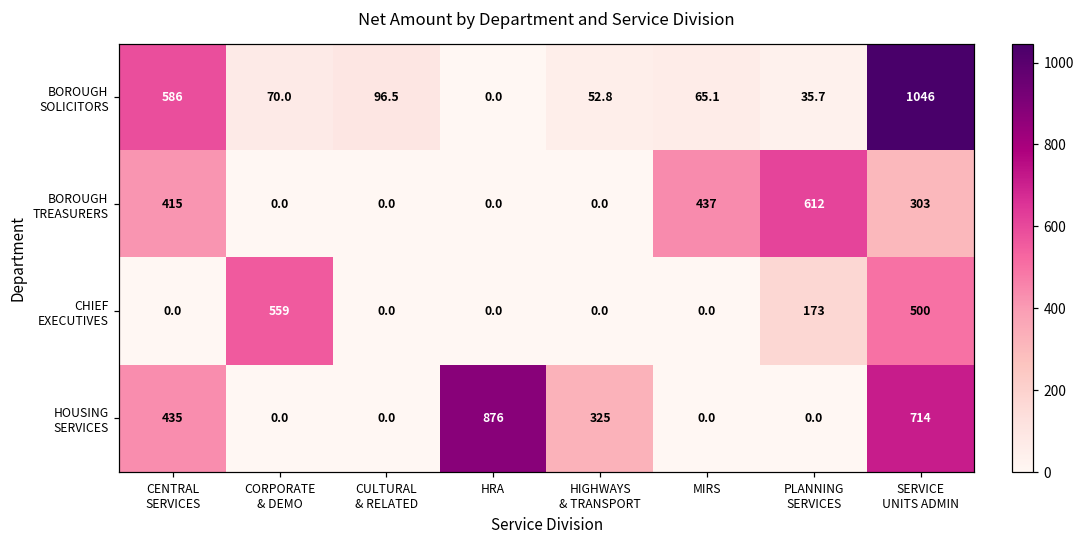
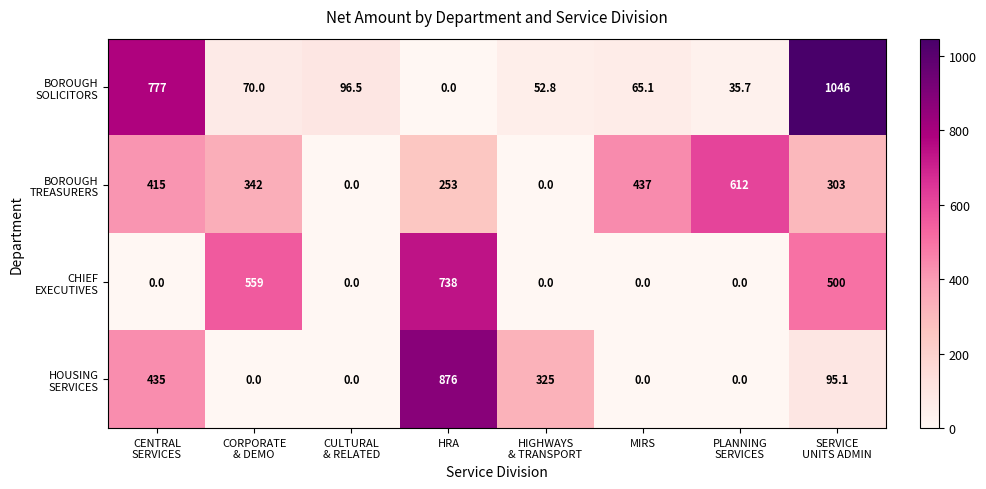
BOROUGH SOLICITORS, CENTRAL SERVICES: 586 -> 777
BOROUGH TREASURERS, CORPORATE & DEMO: 0.0 -> 342
BOROUGH TREASURERS, HRA: 0.0 -> 253
CHIEF EXECUTIVES, HRA: 0.0 -> 738
CHIEF EXECUTIVES, PLANNING SERVICES: 173 -> 0.0
HOUSING SERVICES, SERVICE UNITS ADMIN: 714 -> 95.1
